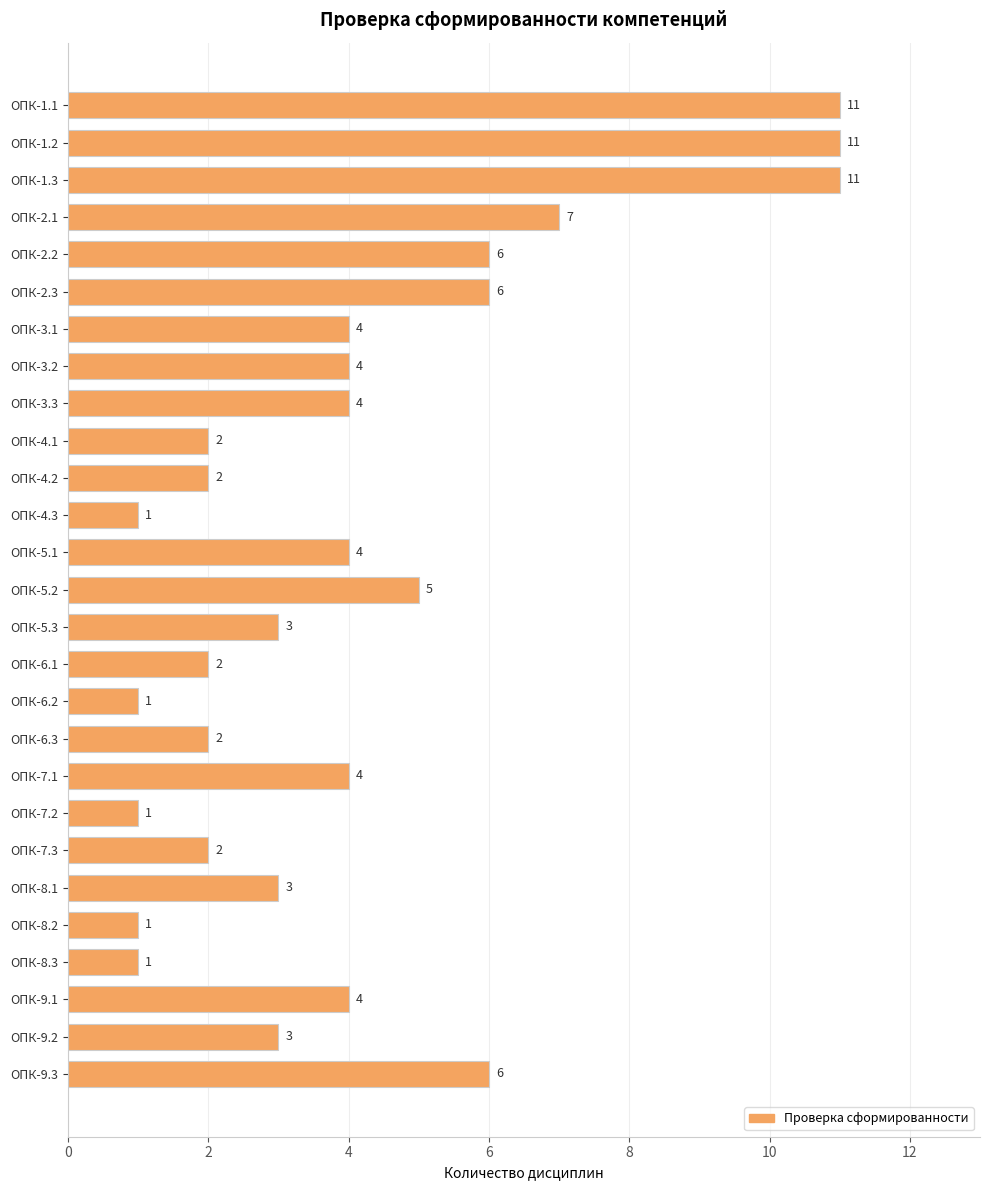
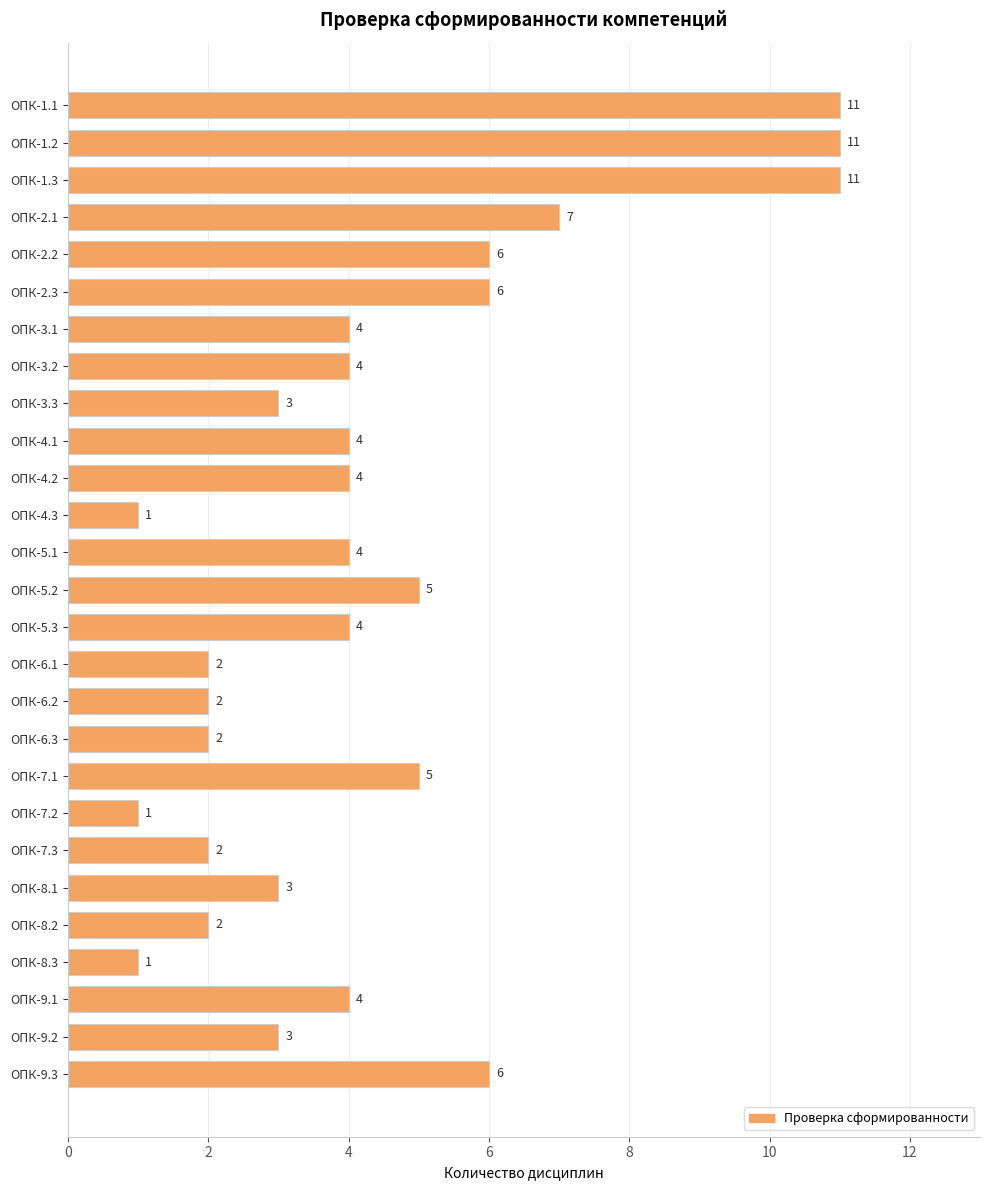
ОПК-3.3: 4 -> 3
ОПК-4.1: 2 -> 4
ОПК-4.2: 2 -> 4
ОПК-5.3: 3 -> 4
ОПК-6.2: 1 -> 2
ОПК-7.1: 4 -> 5
ОПК-8.2: 1 -> 2
